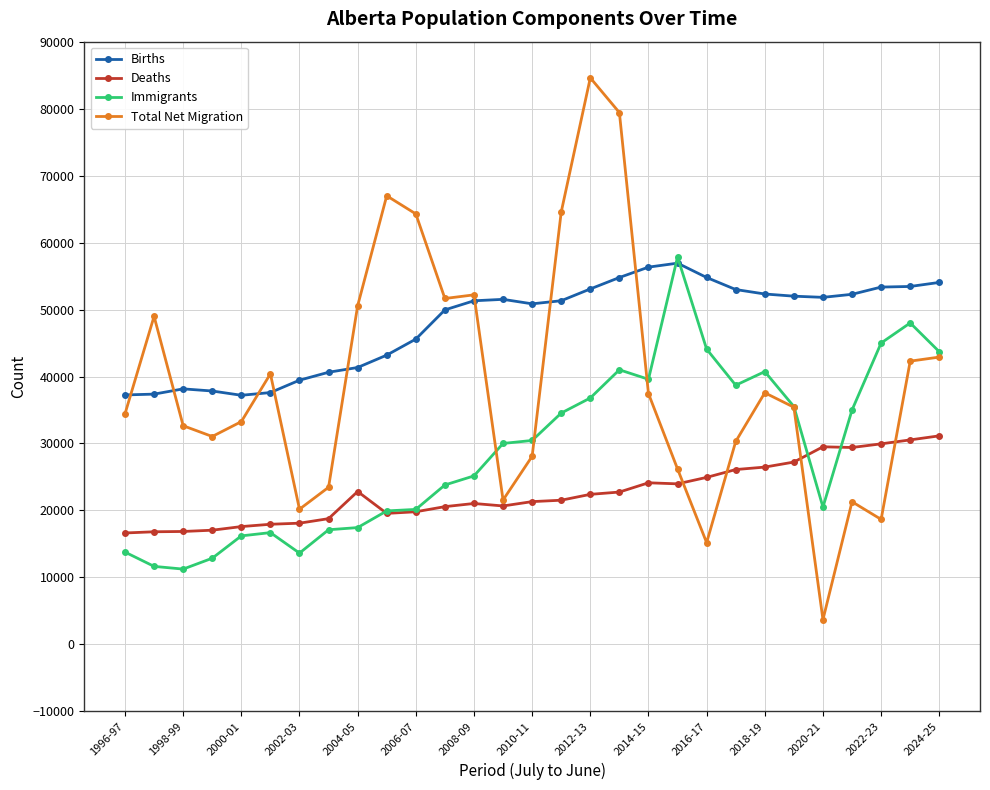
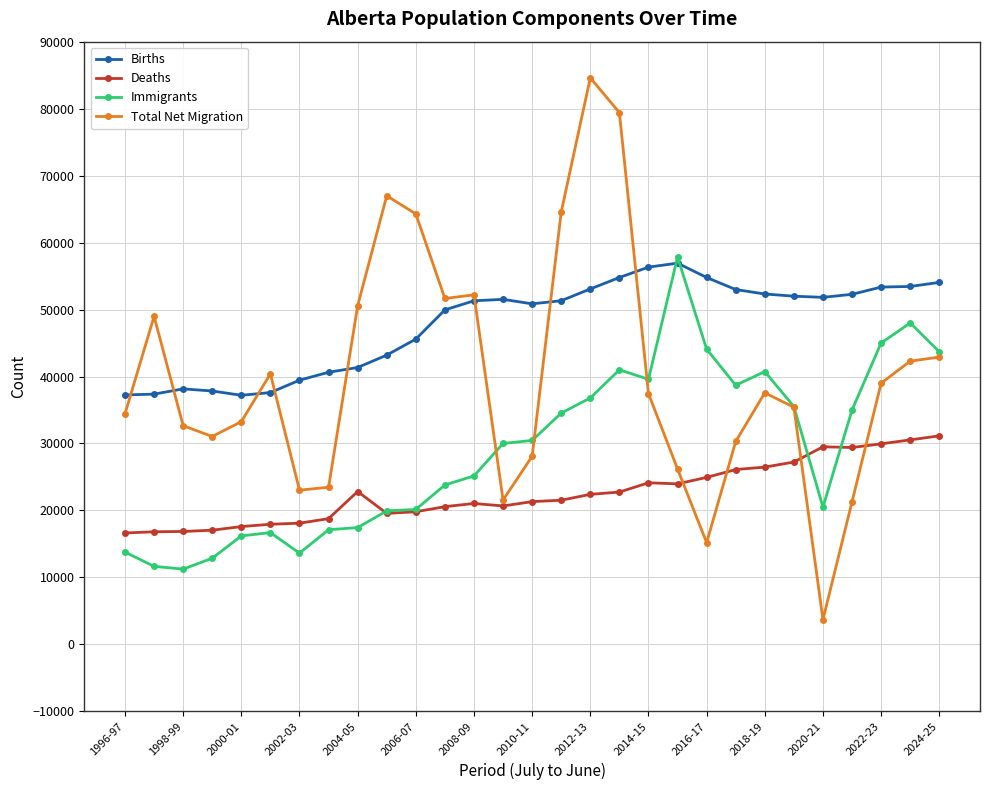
Total Net Migration, 2002-03: 20000 -> 23000
Total Net Migration, 2022-23: 19000 -> 39000
